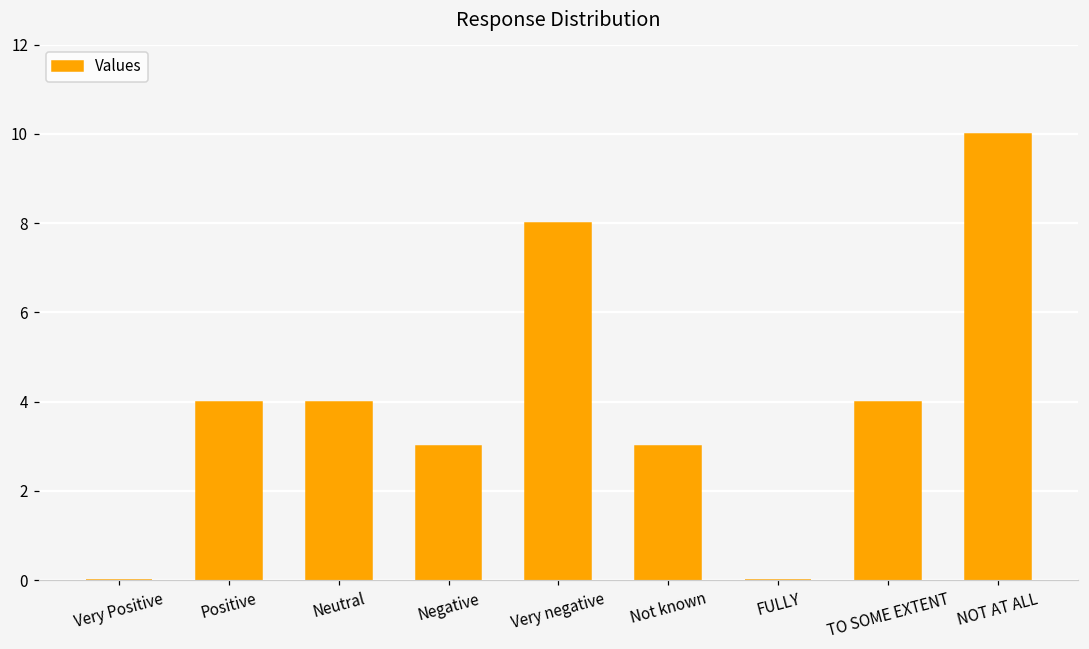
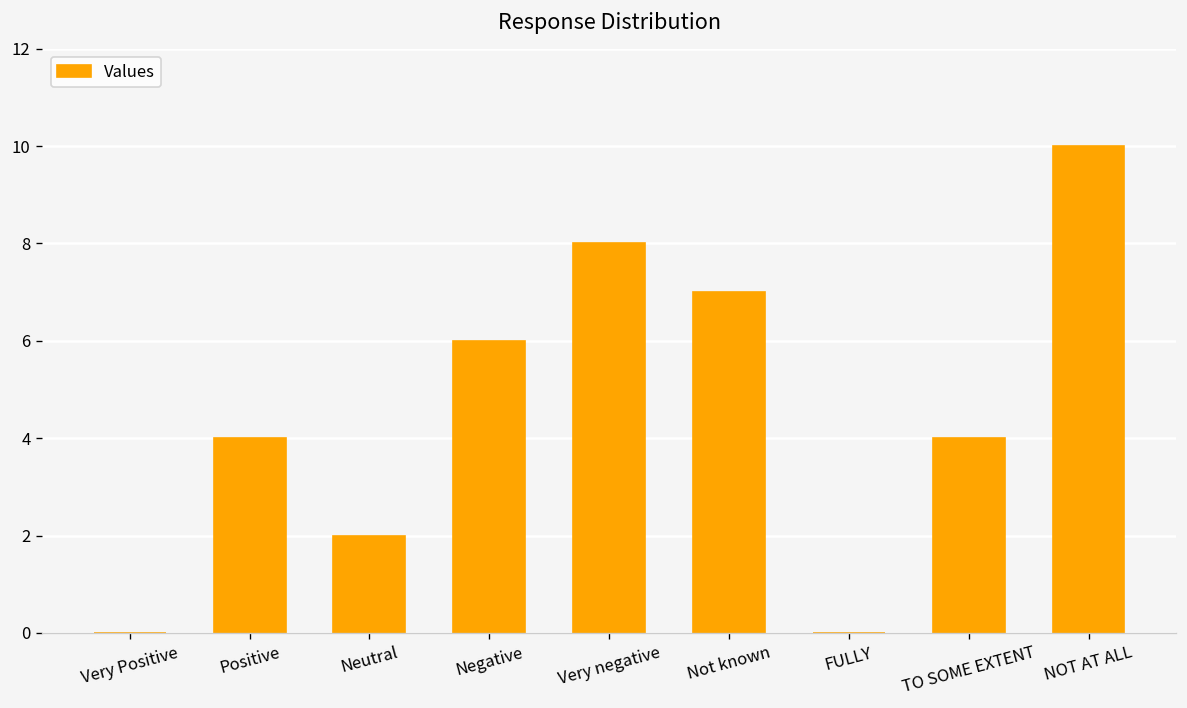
Neutral: 4 -> 2
Negative: 3 -> 6
Not known: 3 -> 7
